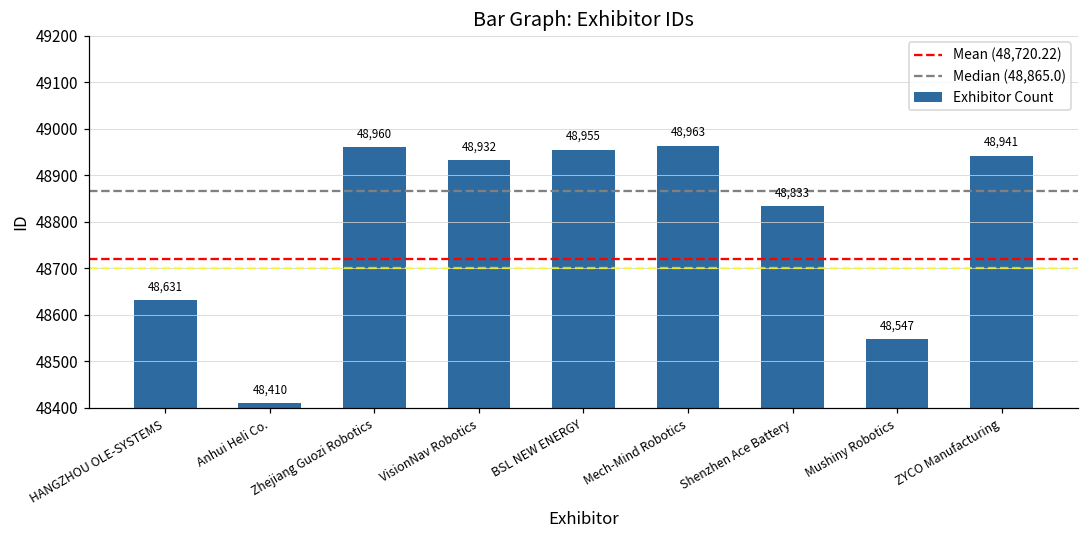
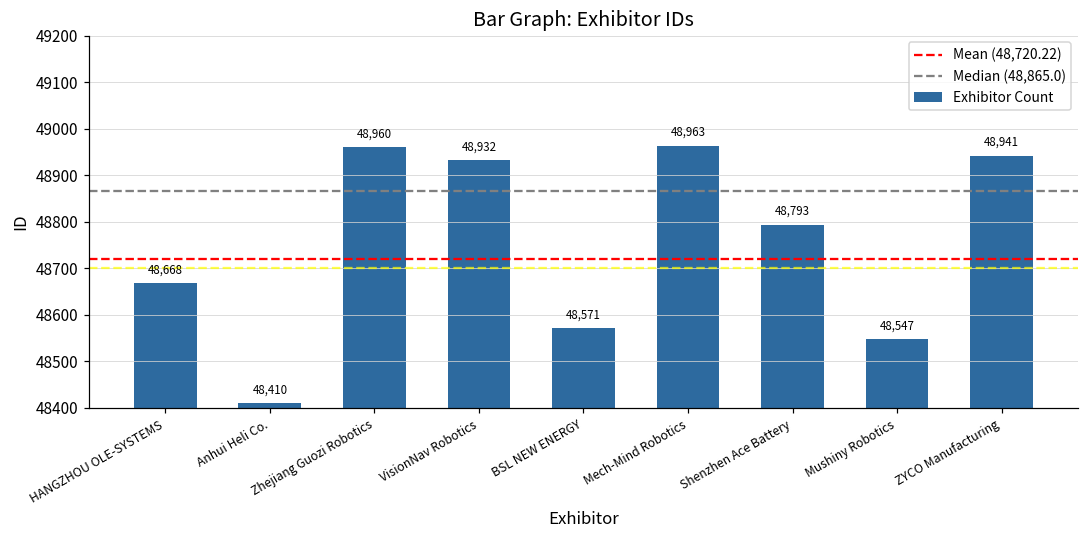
HANGZHOU OLE-SYSTEMS: 48,631 -> 48,668
BSL NEW ENERGY: 48,955 -> 48,571
Shenzhen Ace Battery: 48,833 -> 48,793
